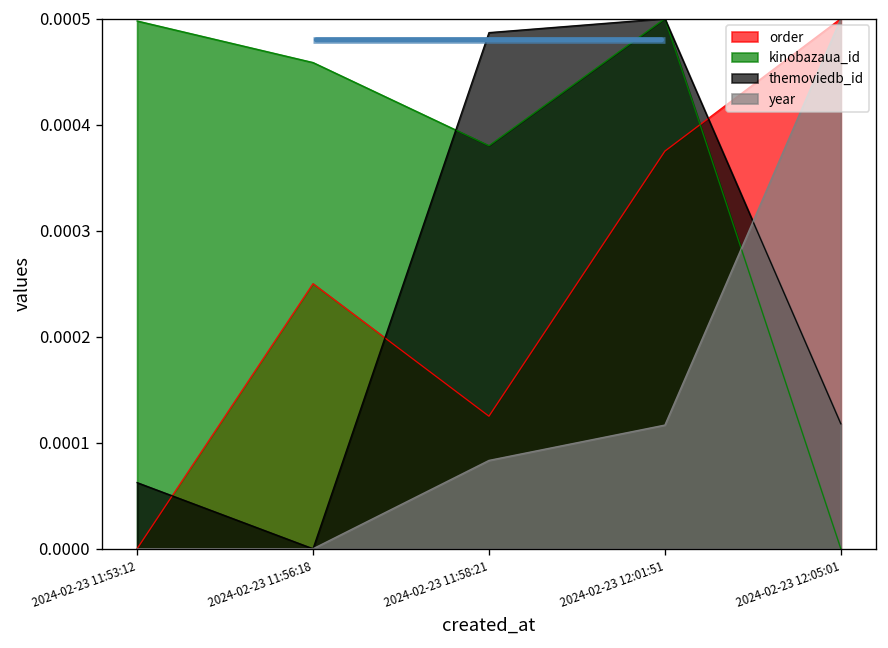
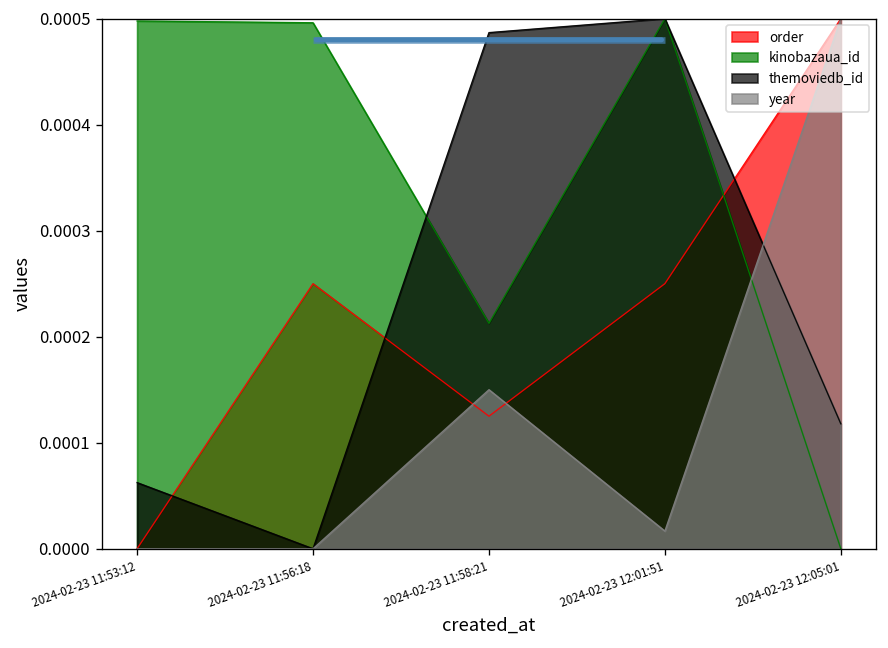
kinobazaua_id, 2024-02-23 11:56:18: 0.00046 -> 0.00050
kinobazaua_id, 2024-02-23 11:58:21: 0.00038 -> 0.00021
year, 2024-02-23 11:58:21: 0.00008 -> 0.00015
order, 2024-02-23 12:01:51: 0.00037 -> 0.00025
year, 2024-02-23 12:01:51: 0.00012 -> 0.00002
